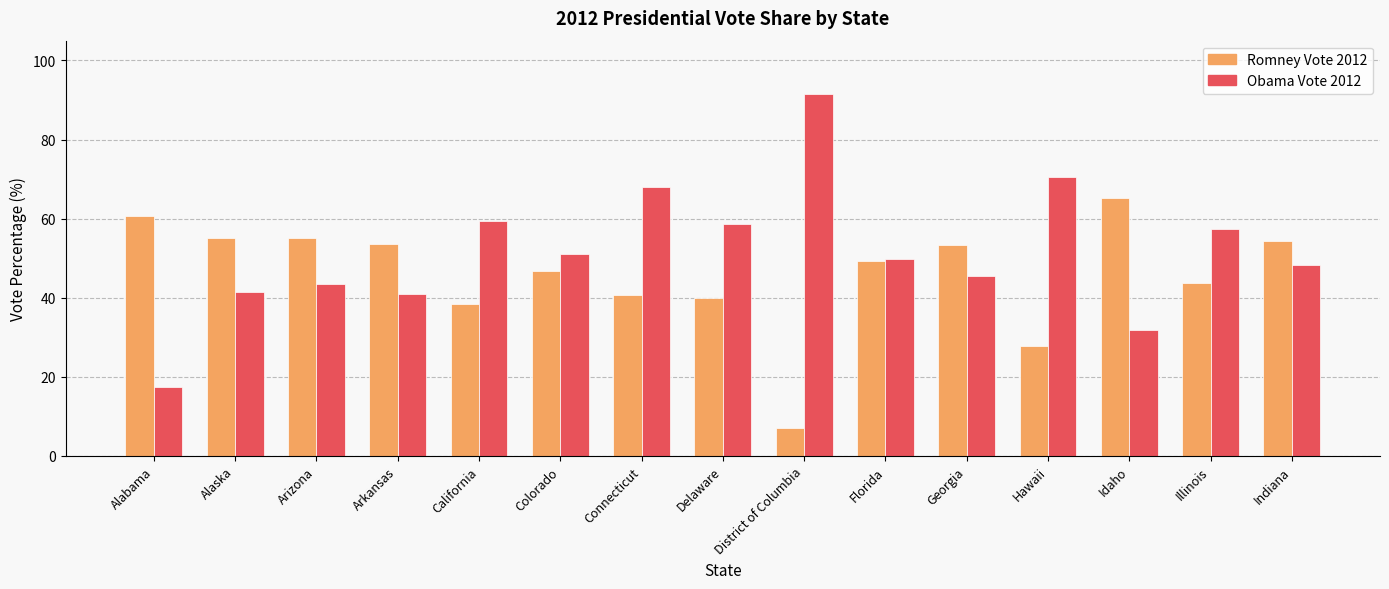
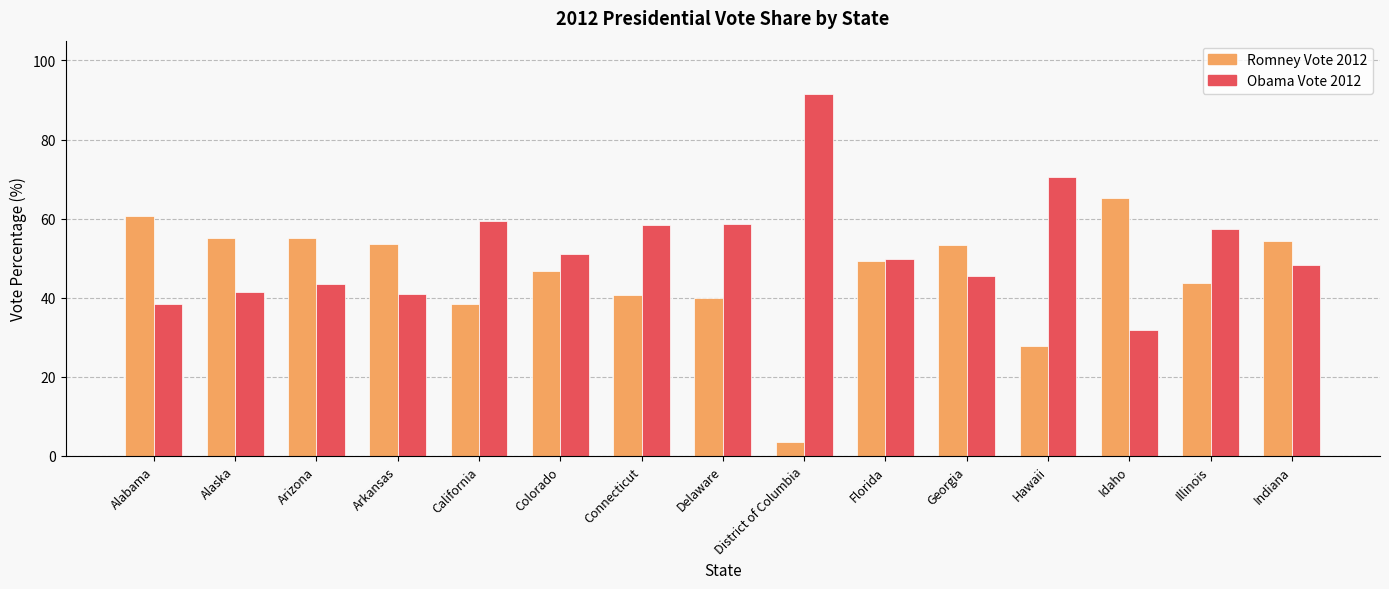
Obama Vote 2012, Alabama: 18 -> 38
Obama Vote 2012, Connecticut: 68 -> 58
Romney Vote 2012, District of Columbia: 7 -> 4
